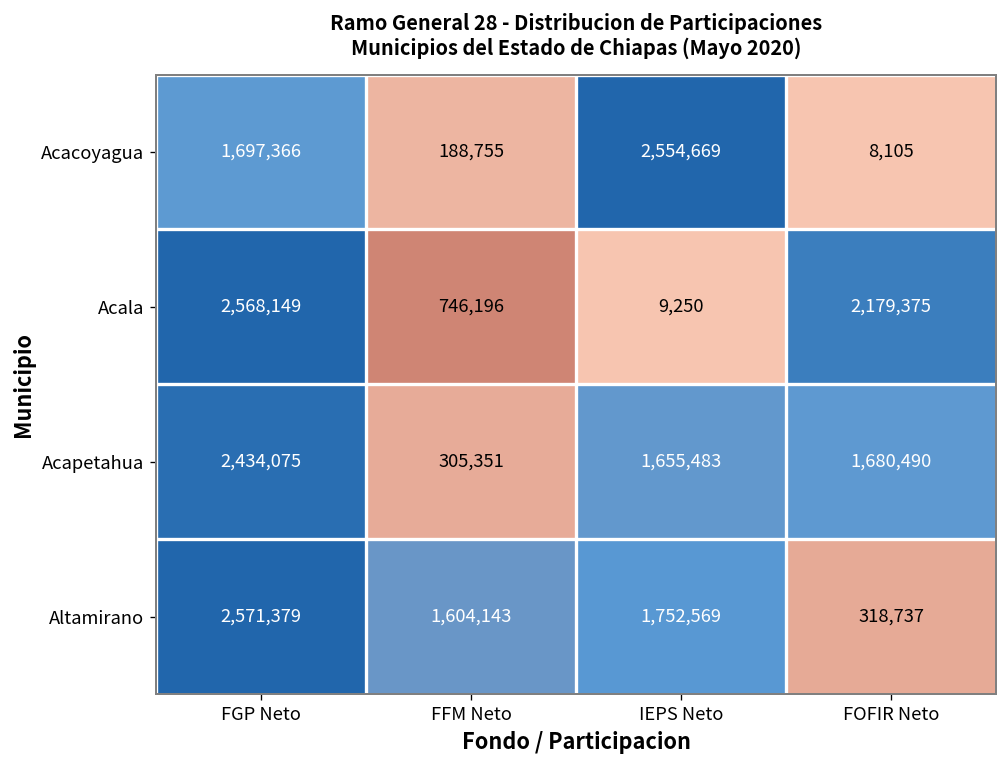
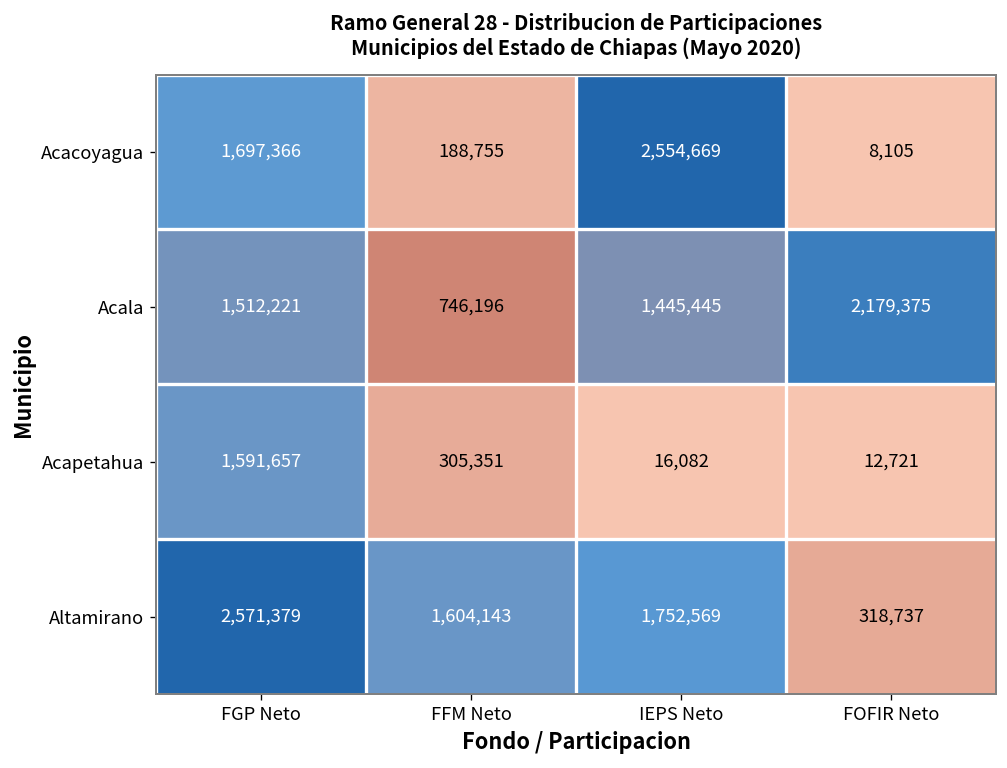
Acala, FGP Neto: 2,568,149 -> 1,512,221
Acala, IEPS Neto: 9,250 -> 1,445,445
Acapetahua, FGP Neto: 2,434,075 -> 1,591,657
Acapetahua, IEPS Neto: 1,655,483 -> 16,082
Acapetahua, FOFIR Neto: 1,680,490 -> 12,721
